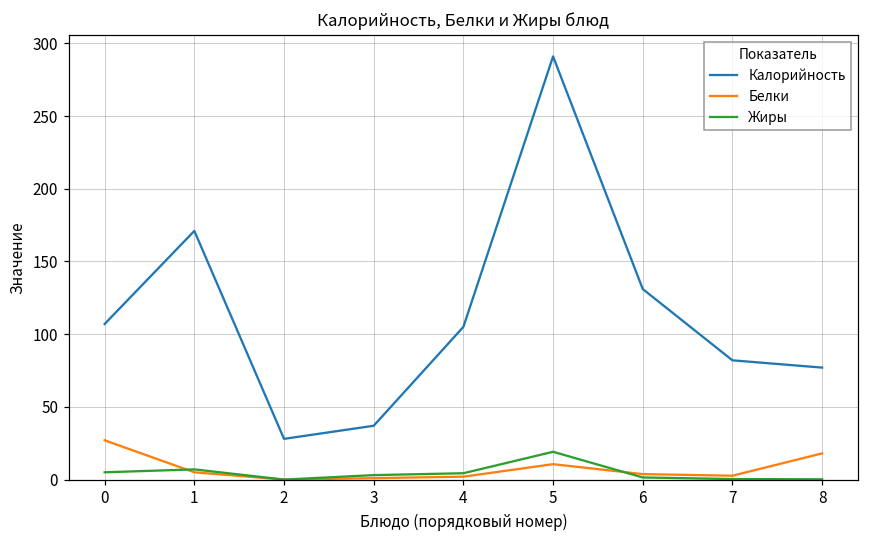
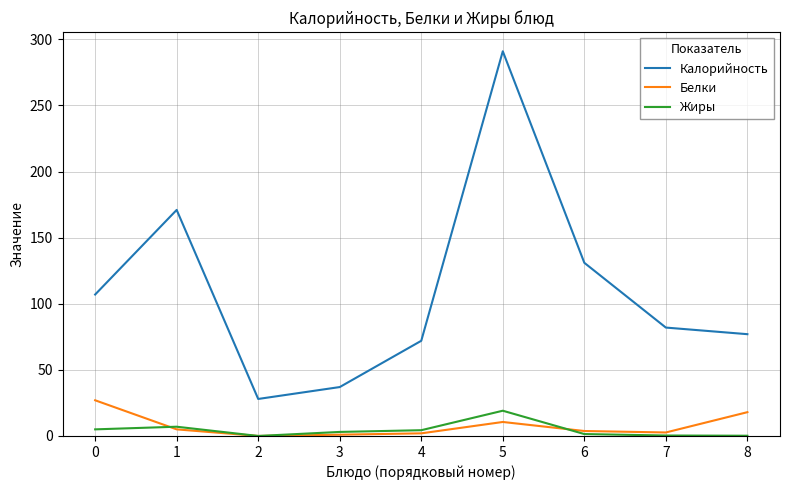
Калорийность, 4: 105 -> 72
